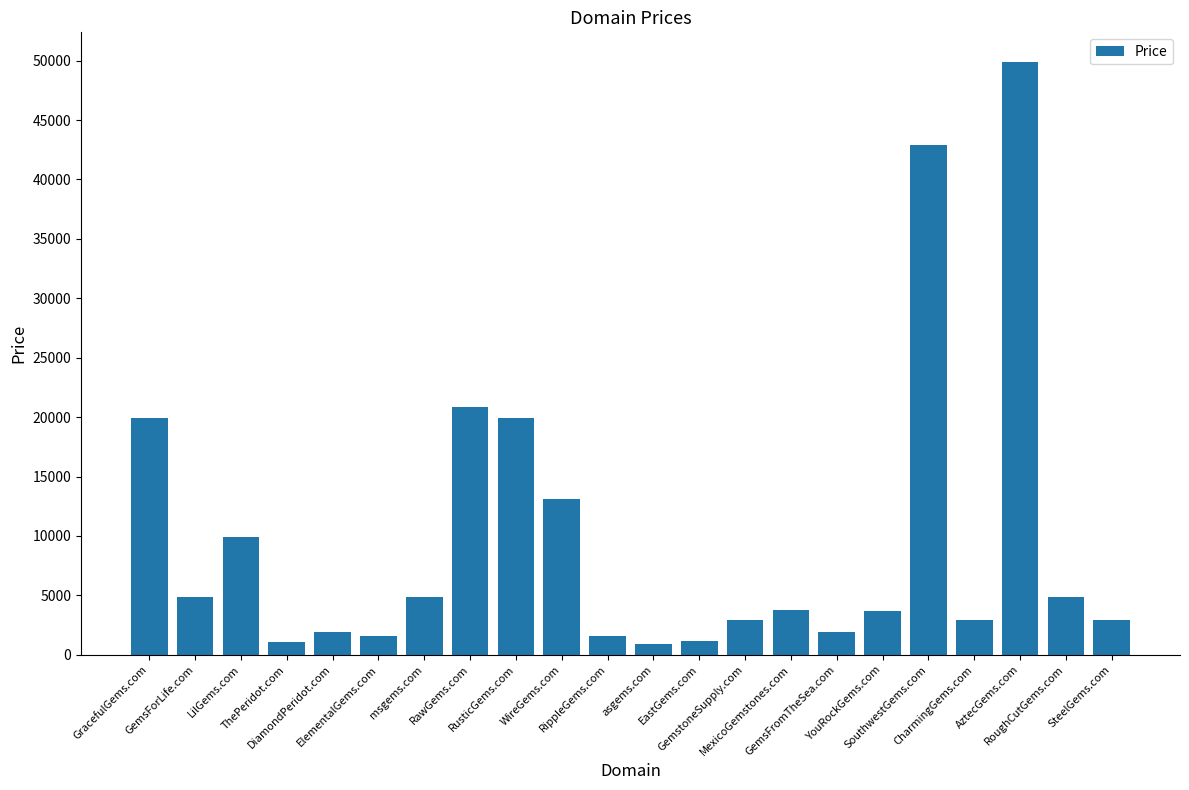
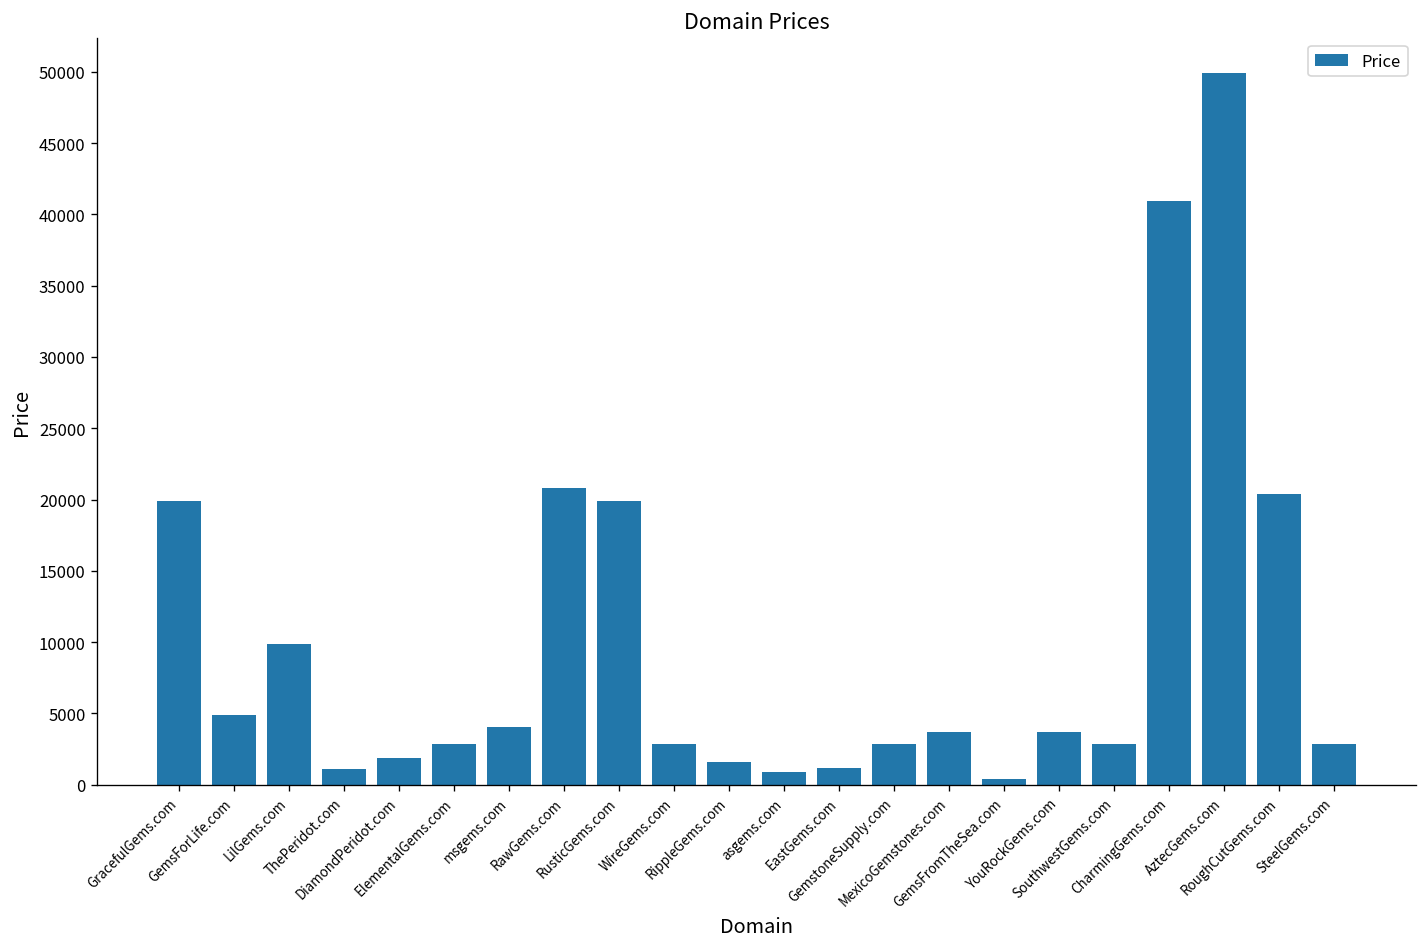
ElementalGems.com: 1600 -> 2900
msgems.com: 4900 -> 4100
WireGems.com: 13100 -> 2900
GemsFromTheSea.com: 1900 -> 400
SouthwestGems.com: 42900 -> 2900
CharmingGems.com: 2900 -> 41000
RoughCutGems.com: 4900 -> 20400
